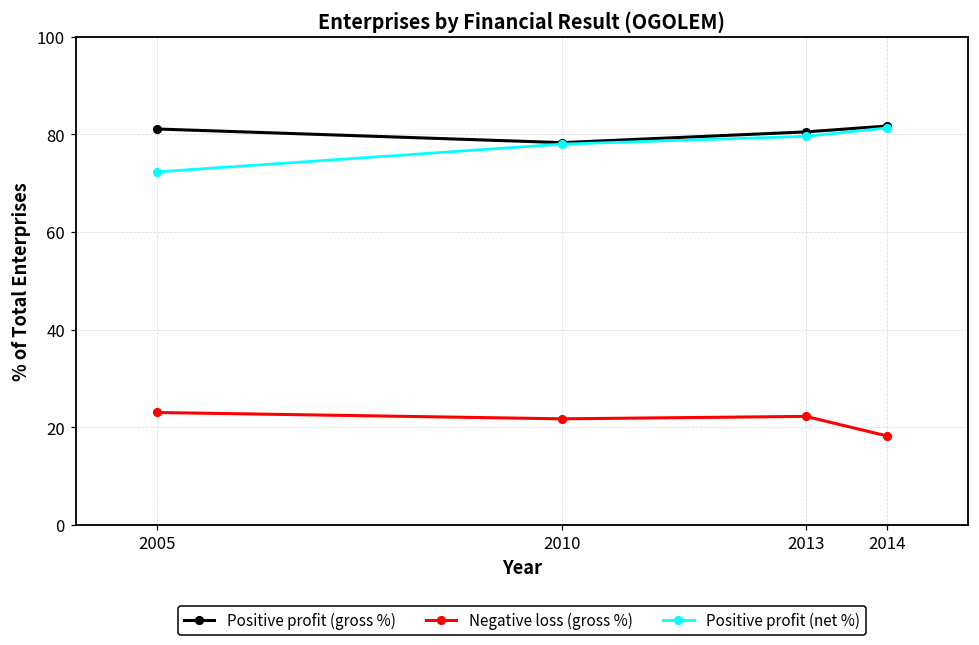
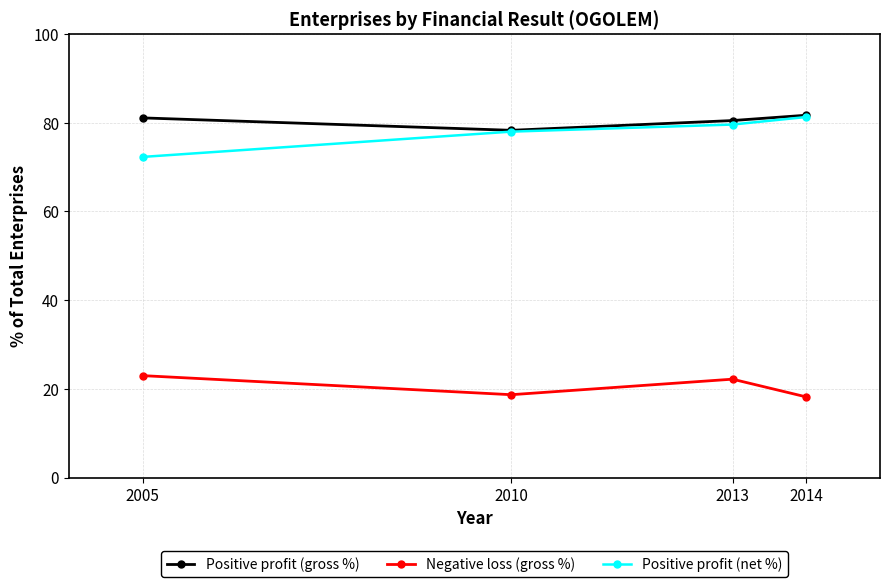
Negative loss (gross %), 2010: 22 -> 19
